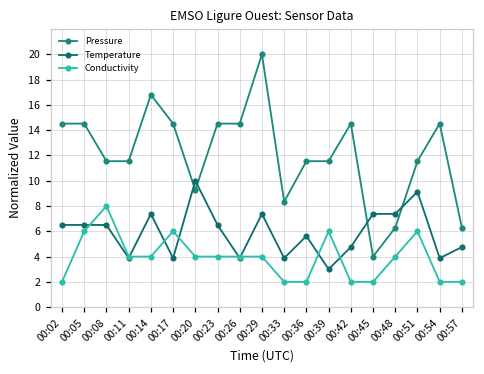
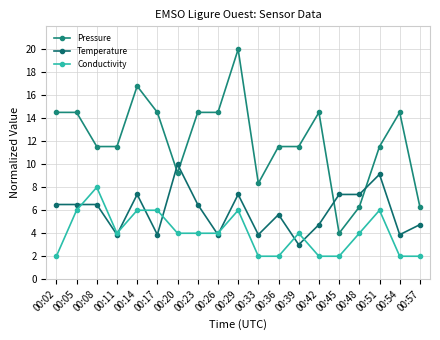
Conductivity, 00:14: 4.0 -> 6.0
Conductivity, 00:29: 4.0 -> 6.0
Conductivity, 00:39: 6.0 -> 4.0
